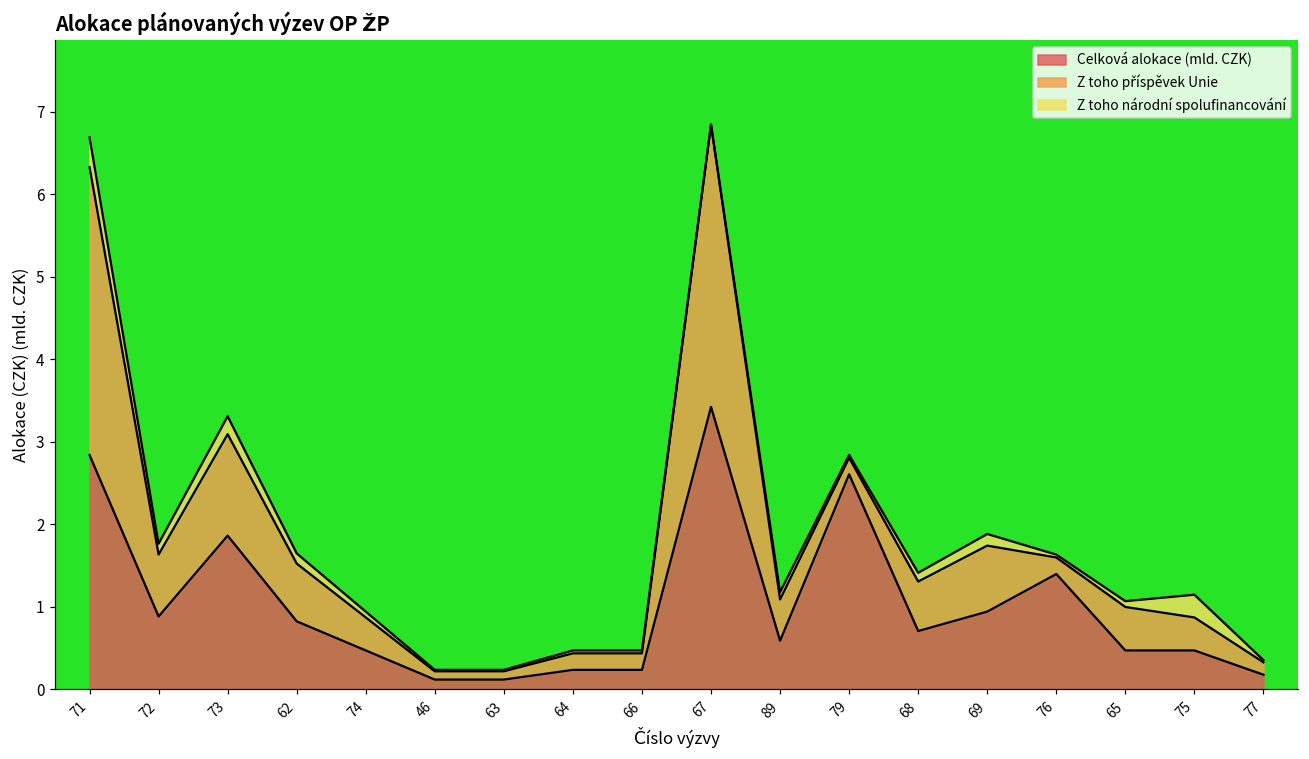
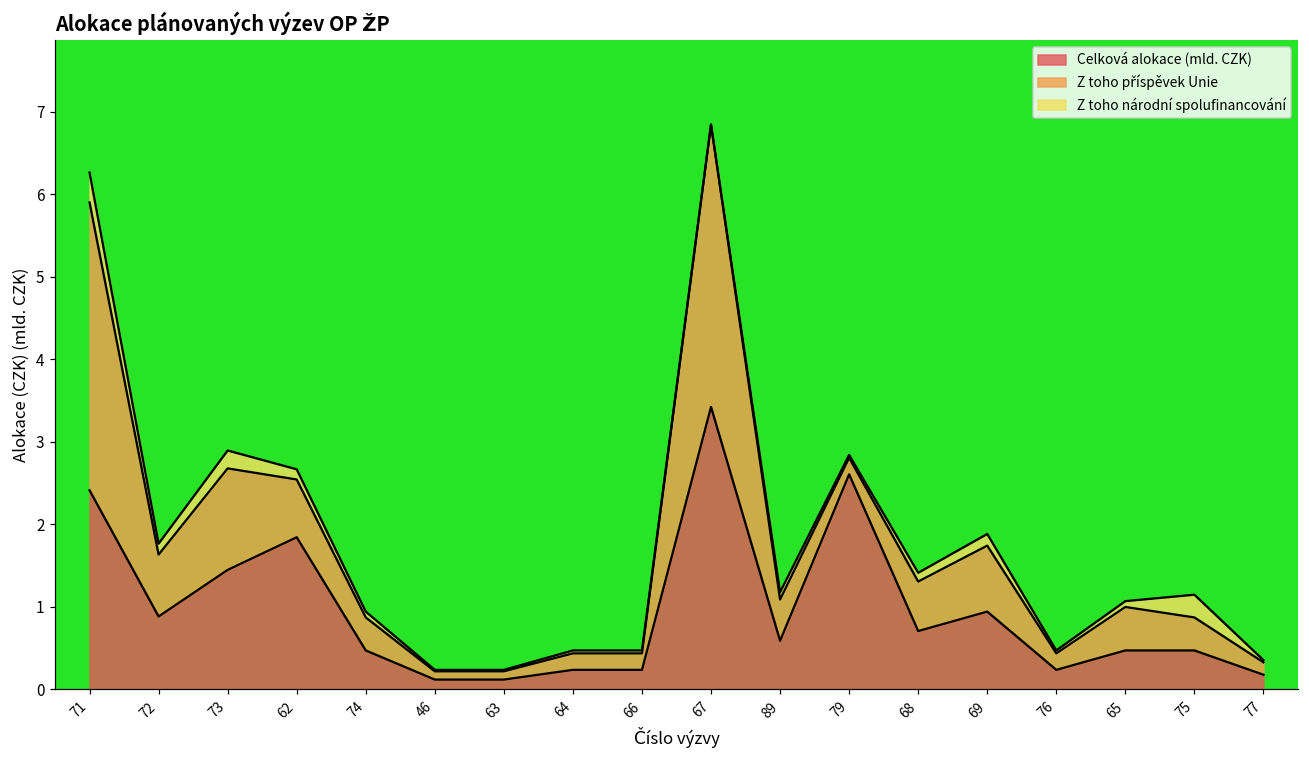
Celková alokace (mld. CZK), 71: 2.8 -> 2.4
Celková alokace (mld. CZK), 73: 1.9 -> 1.4
Celková alokace (mld. CZK), 62: 0.8 -> 1.8
Celková alokace (mld. CZK), 76: 1.4 -> 0.2
